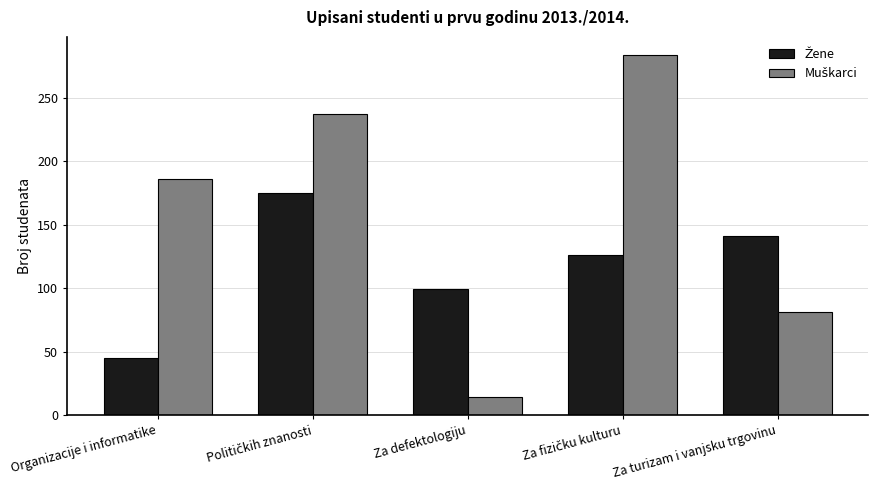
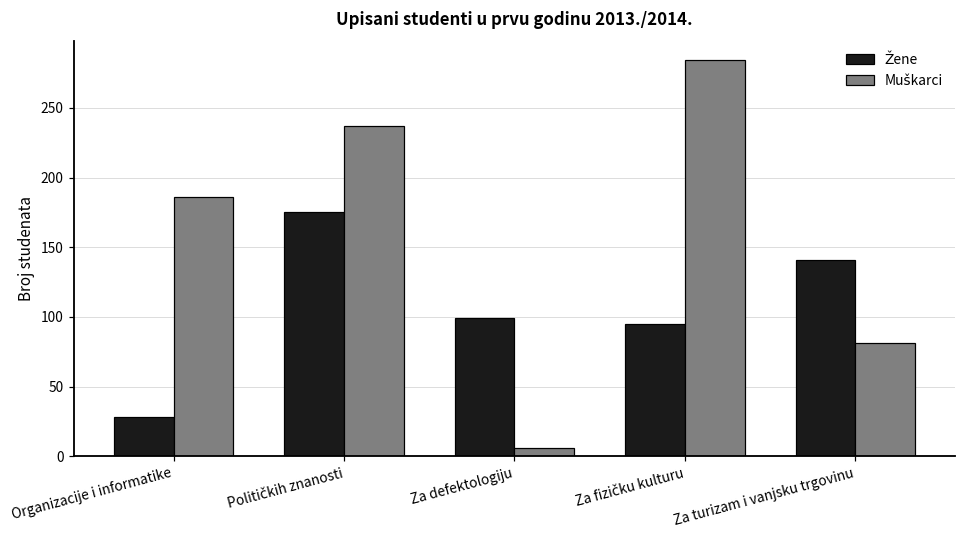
Žene, Organizacije i informatike: 45 -> 28
Muškarci, Za defektologiju: 14 -> 6
Žene, Za fizičku kulturu: 126 -> 95
